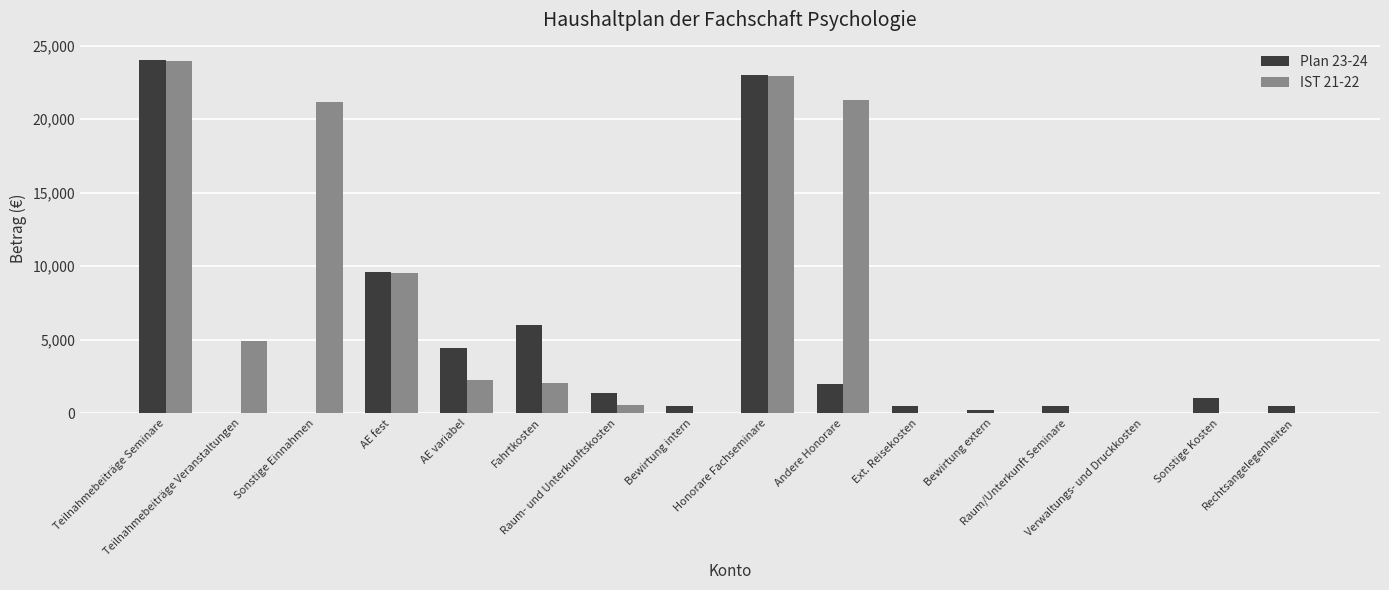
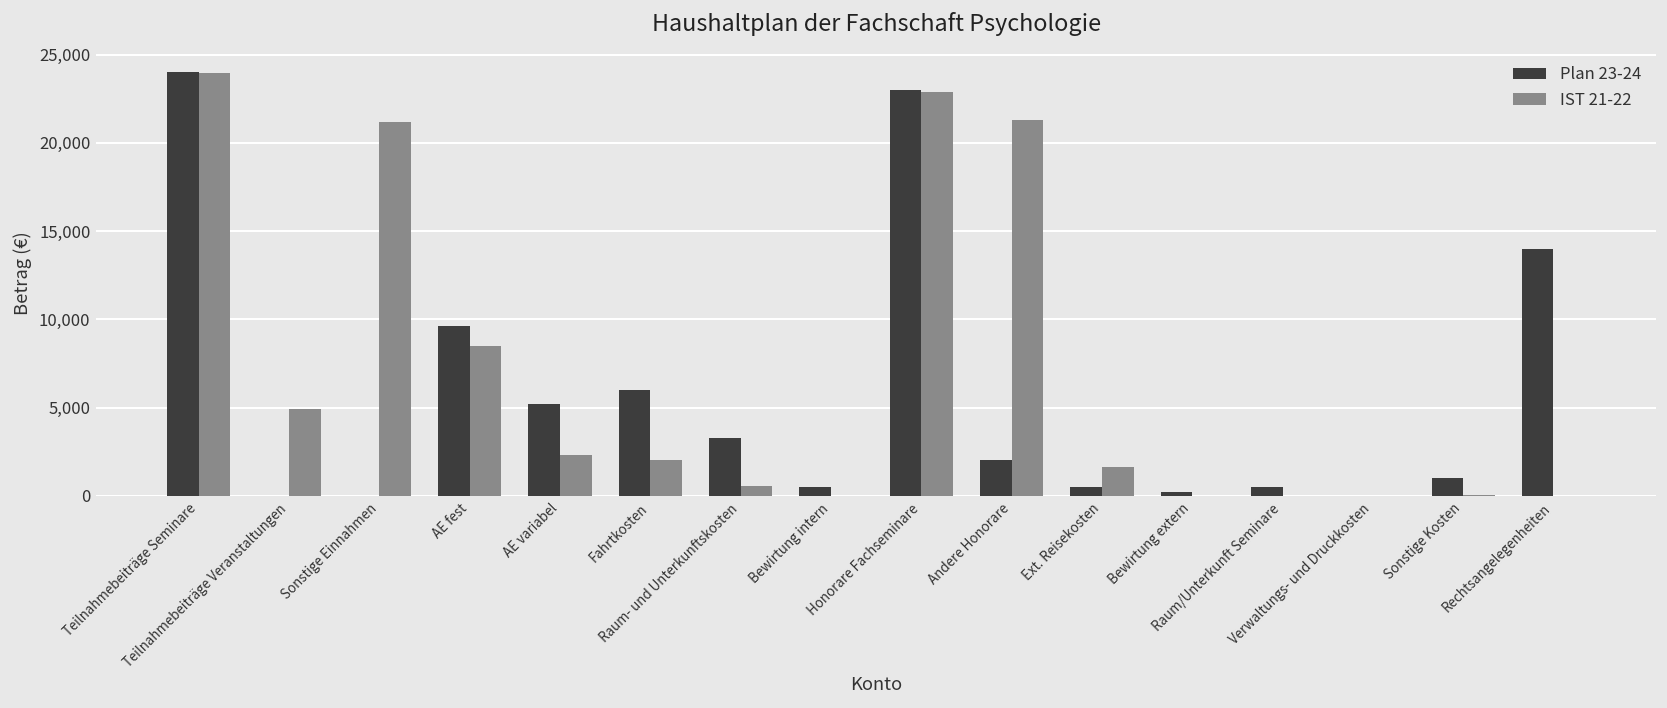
IST 21-22, AE fest: 9,500 -> 8,500
Plan 23-24, AE variabel: 4,400 -> 5,200
Plan 23-24, Raum- und Unterkunftskosten: 1,400 -> 3,300
IST 21-22, Ext. Reisekosten: 0 -> 1,600
Plan 23-24, Rechtsangelegenheiten: 500 -> 14,000
